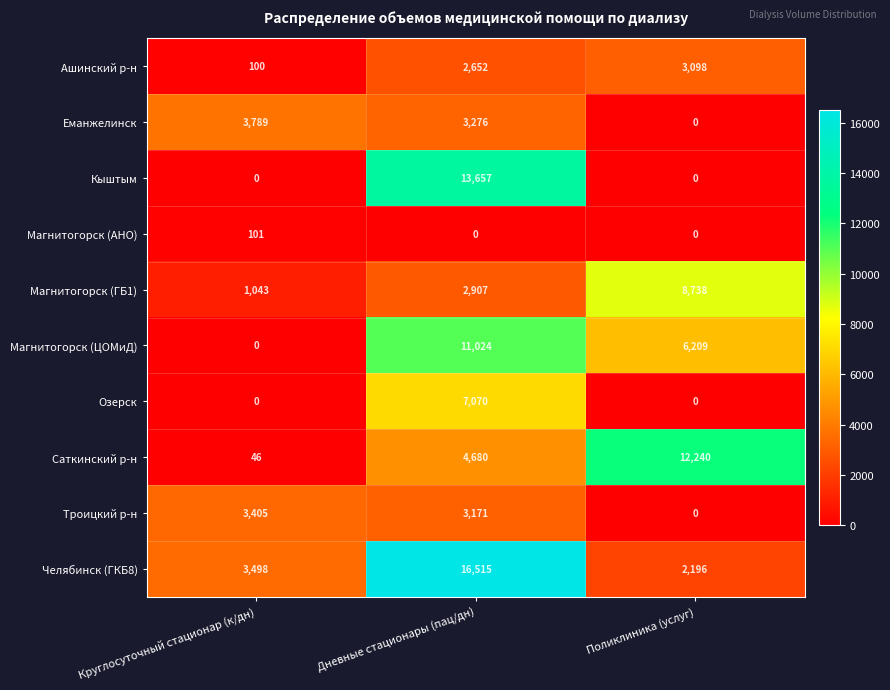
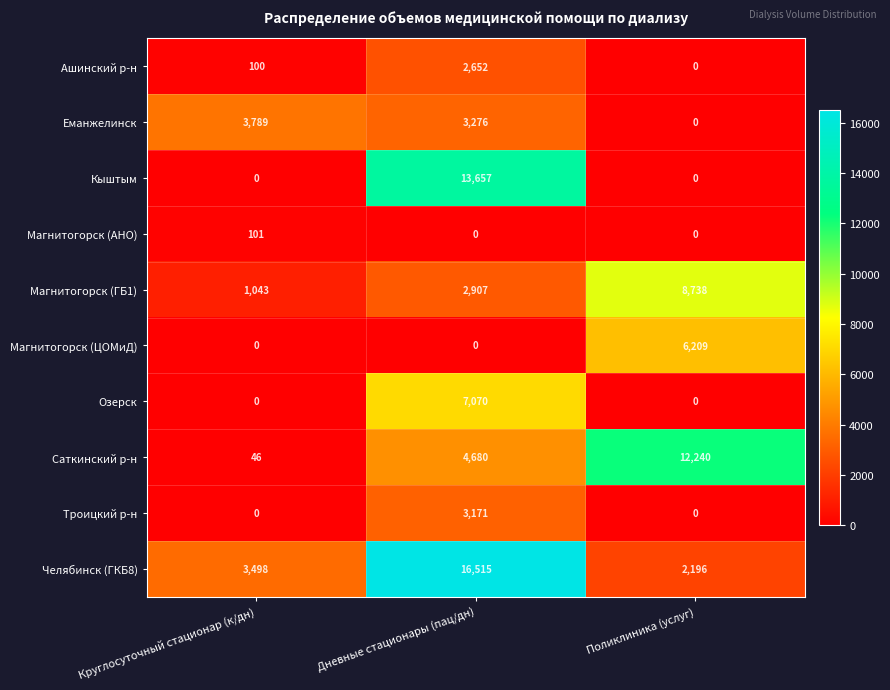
Ашинский р-н, Поликлиника (услуг): 3,098 -> 0
Магнитогорск (ЦОМиД), Дневные стационары (пац/дн): 11,024 -> 0
Троицкий р-н, Круглосуточный стационар (к/дн): 3,405 -> 0
